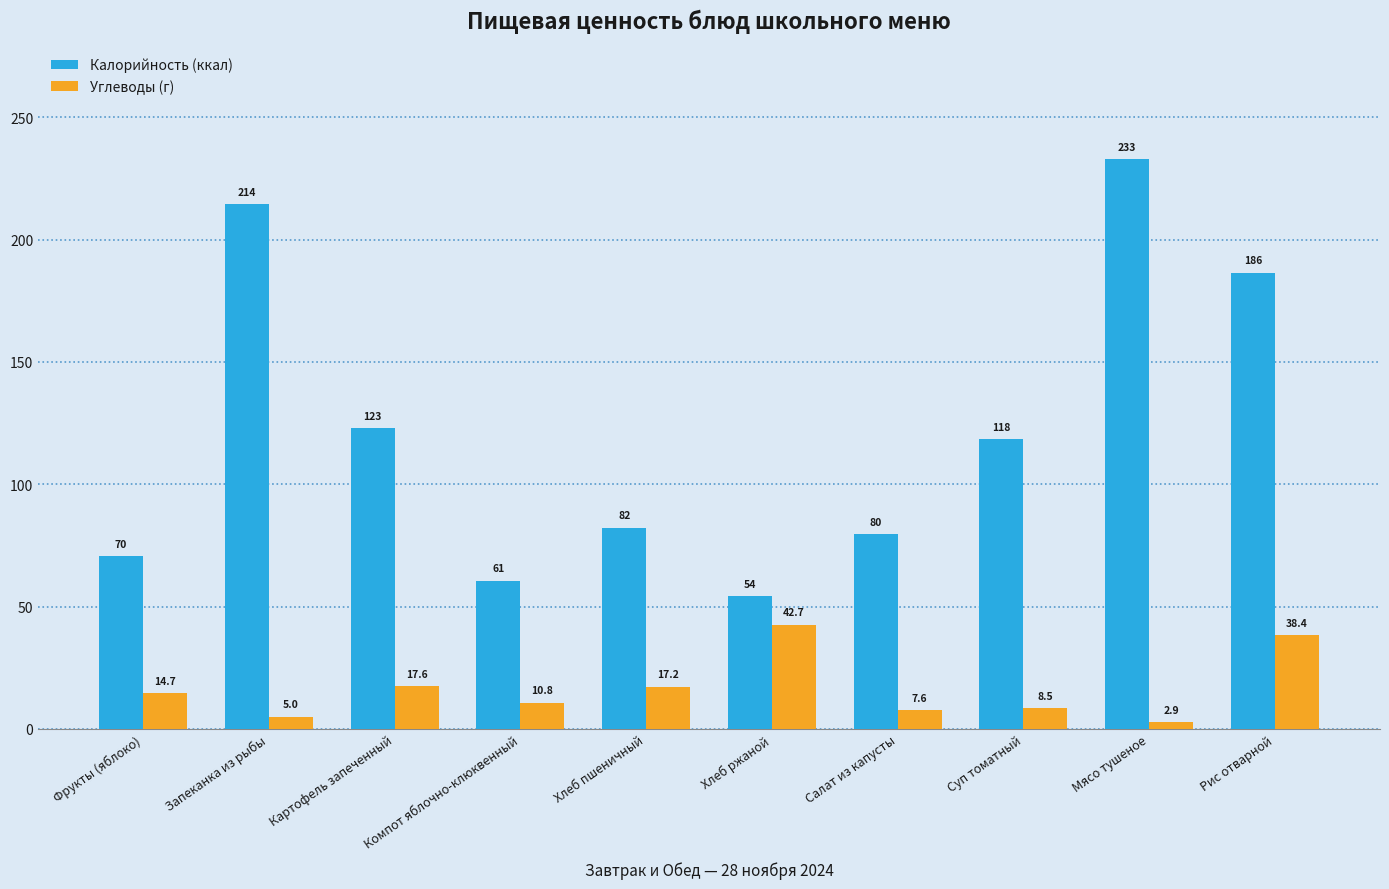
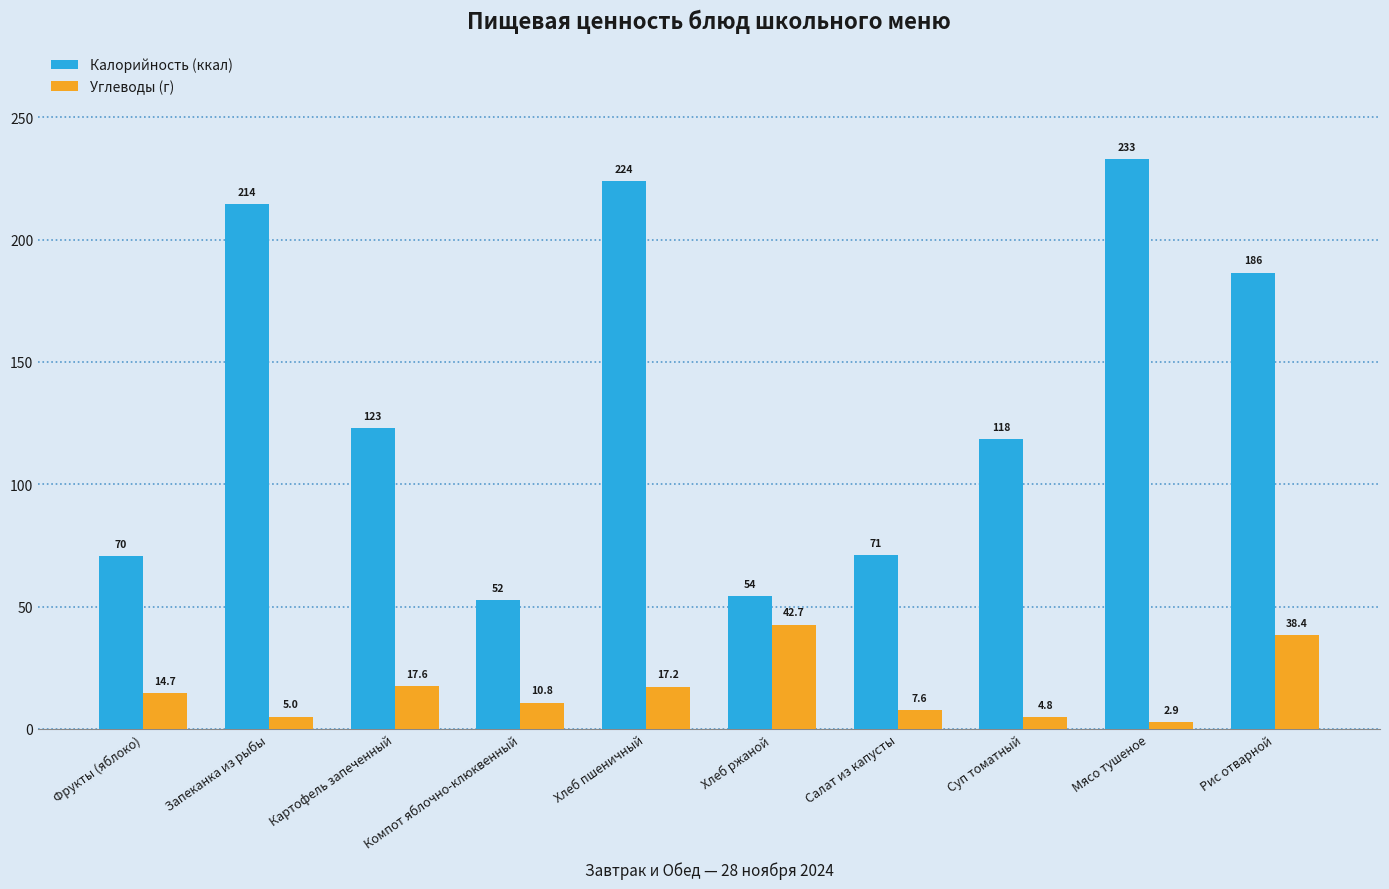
Калорийность (ккал), Компот яблочно-клюквенный: 61 -> 52
Калорийность (ккал), Хлеб пшеничный: 82 -> 224
Калорийность (ккал), Салат из капусты: 80 -> 71
Углеводы (г), Суп томатный: 8.5 -> 4.8
